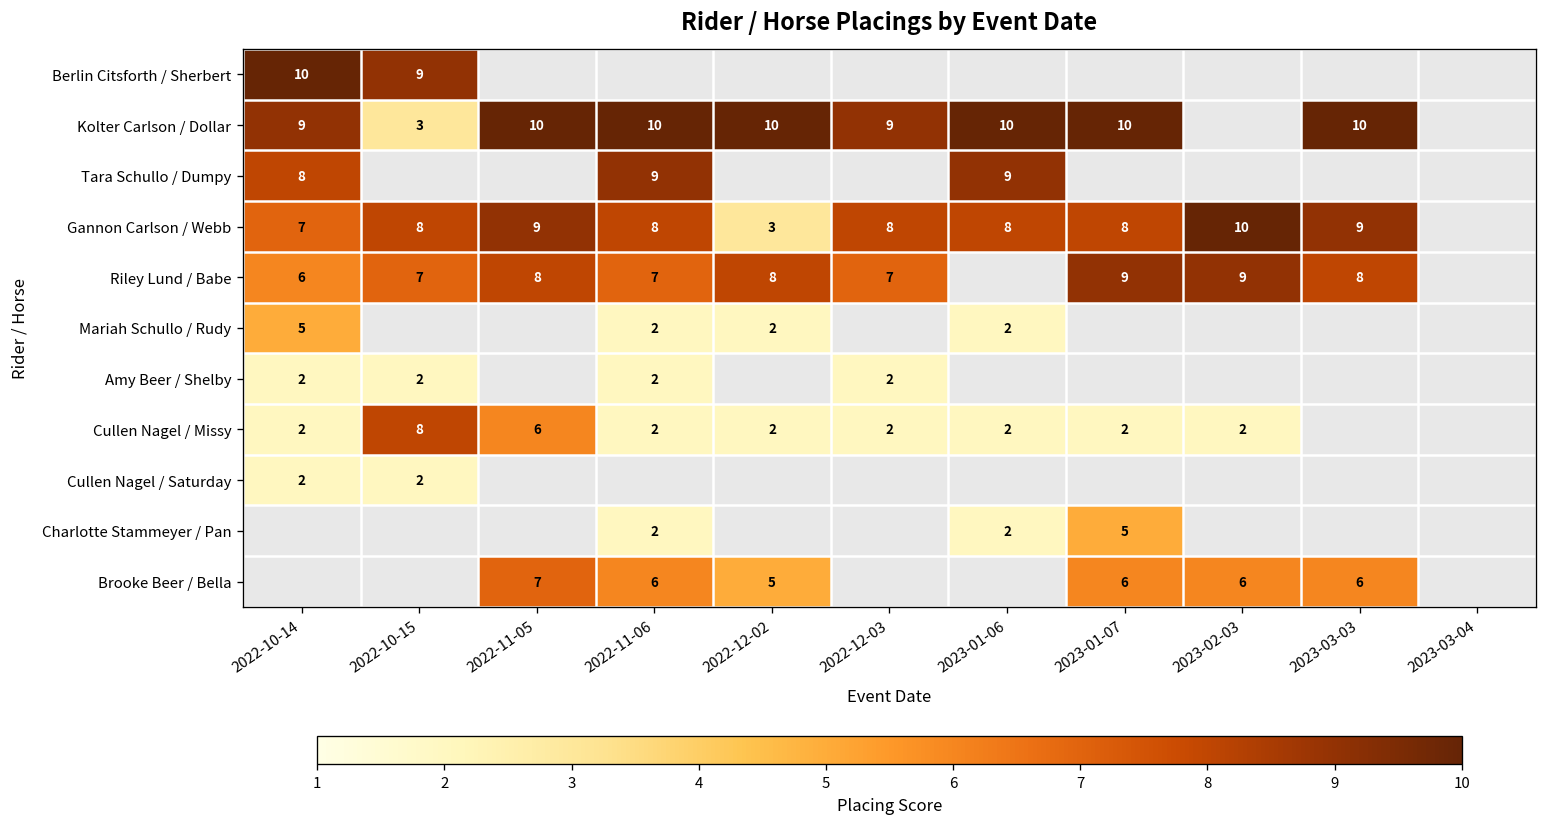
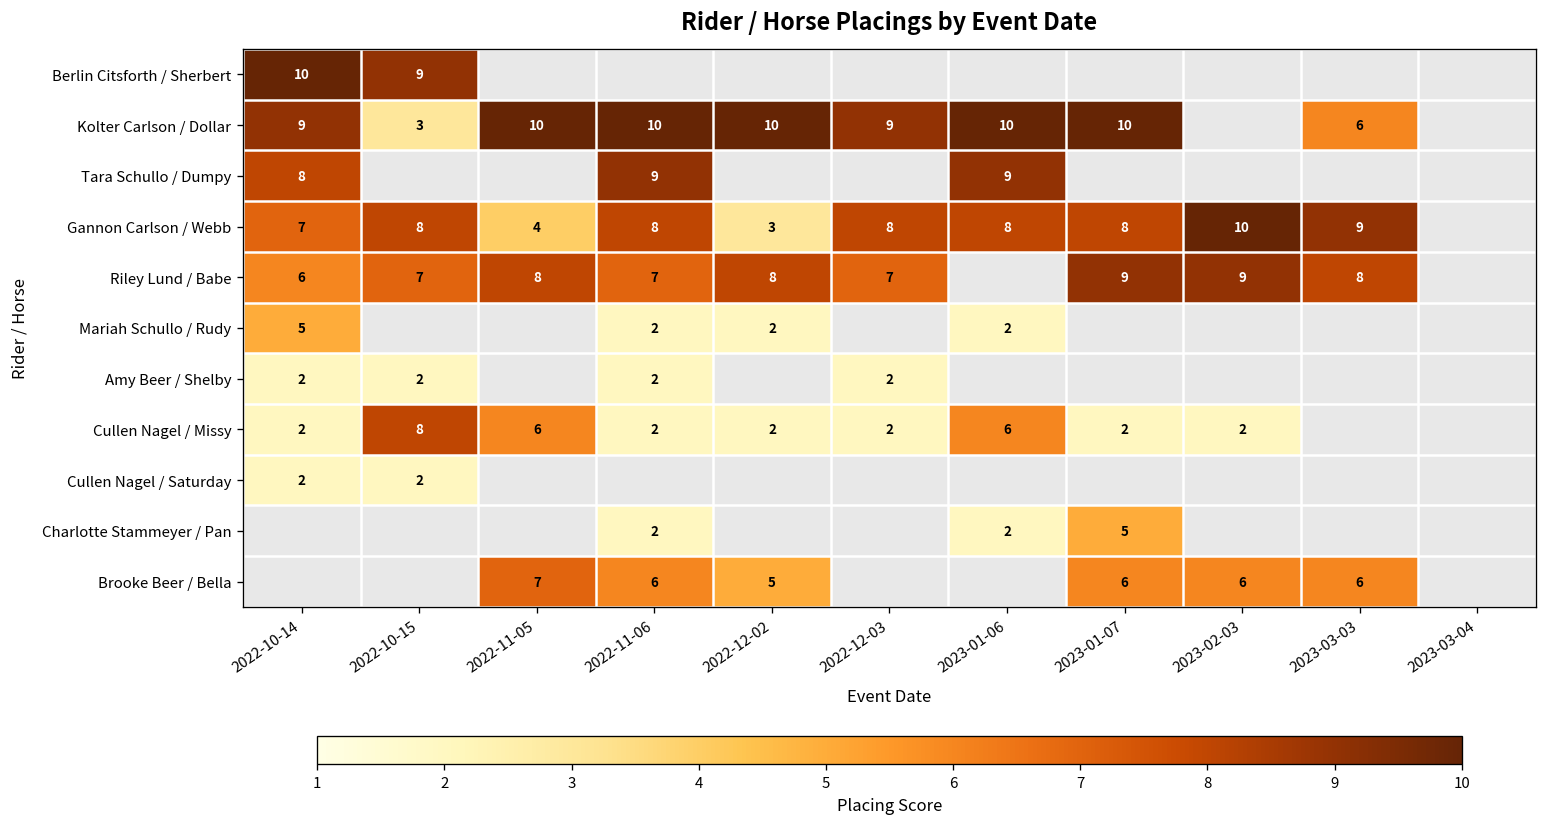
Kolter Carlson / Dollar, 2023-03-03: 10 -> 6
Gannon Carlson / Webb, 2022-11-05: 9 -> 4
Cullen Nagel / Missy, 2023-01-06: 2 -> 6
